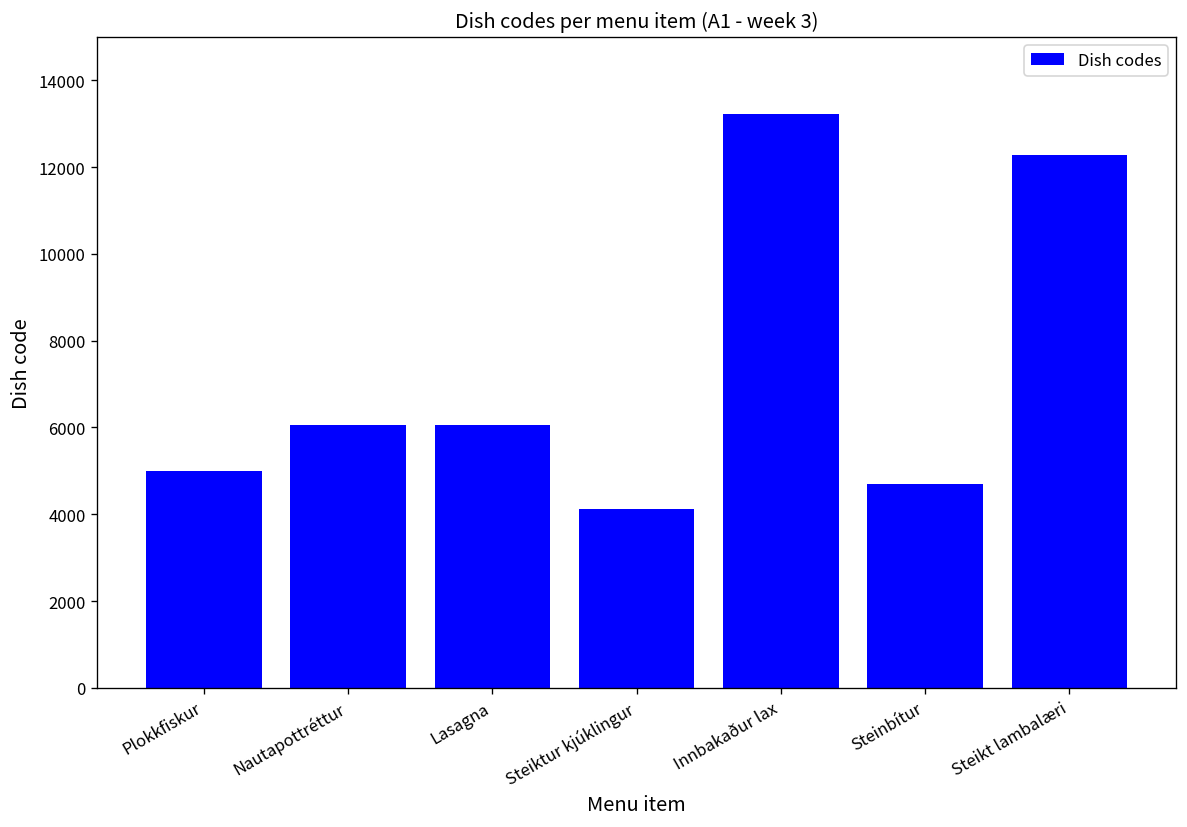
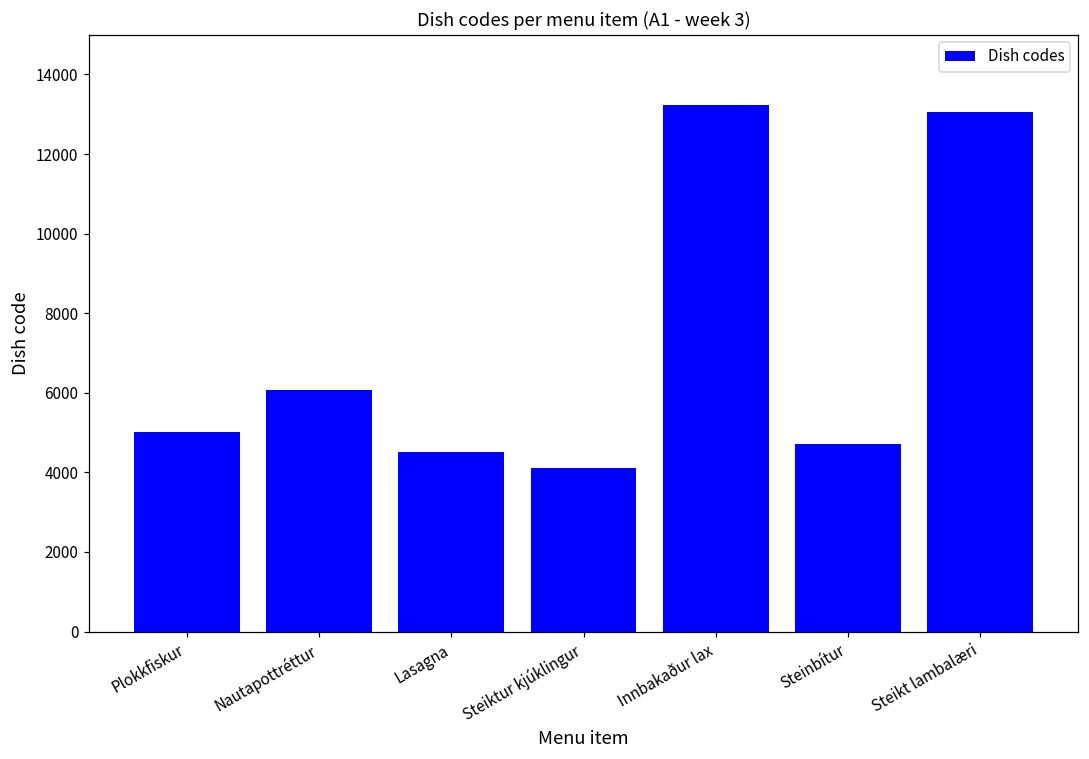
Lasagna: 6100 -> 4500
Steikt lambalæri: 12300 -> 13100
